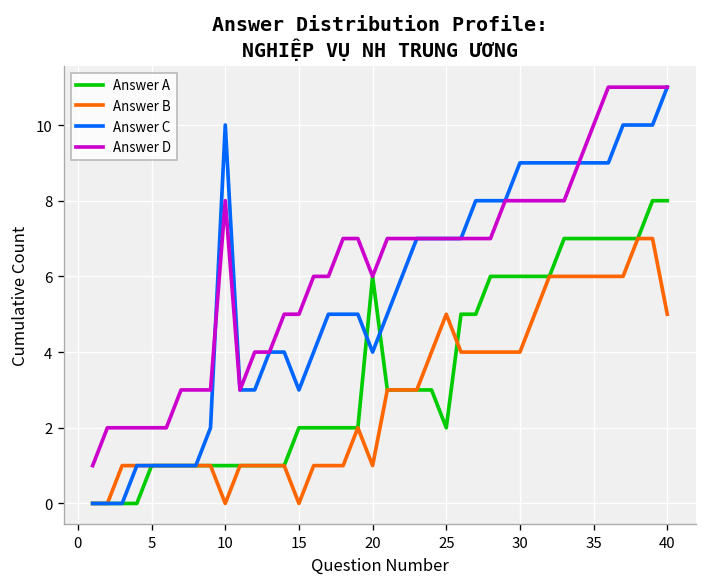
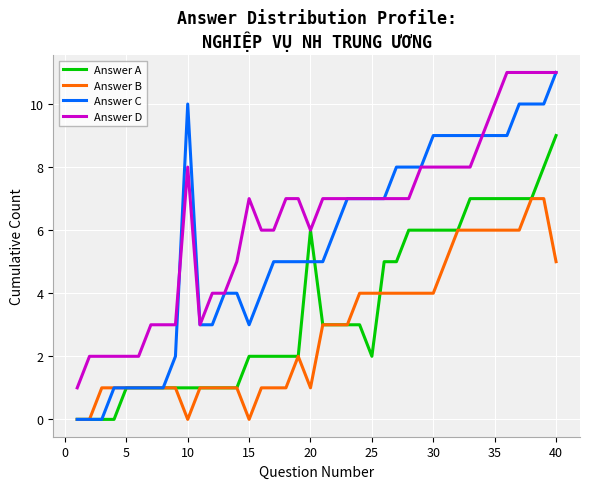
Answer D, 15: 5 -> 7
Answer C, 20: 4 -> 5
Answer B, 25: 5 -> 4
Answer A, 40: 8 -> 9
